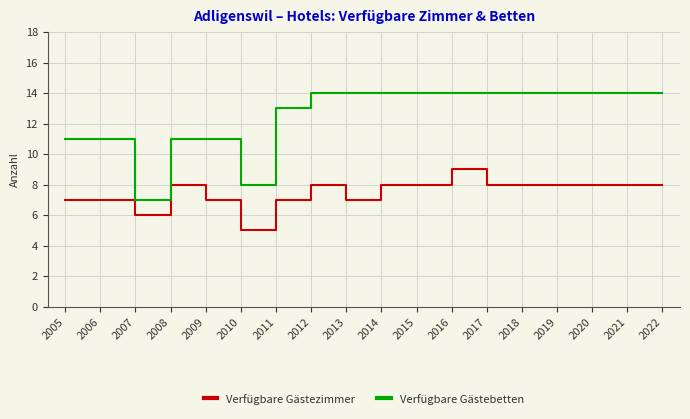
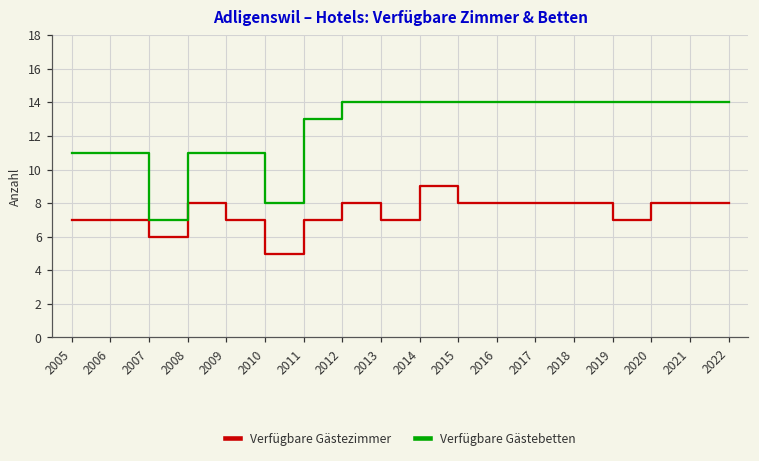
Verfügbare Gästezimmer, 2014: 8 -> 9
Verfügbare Gästezimmer, 2016: 9 -> 8
Verfügbare Gästezimmer, 2019: 8 -> 7
